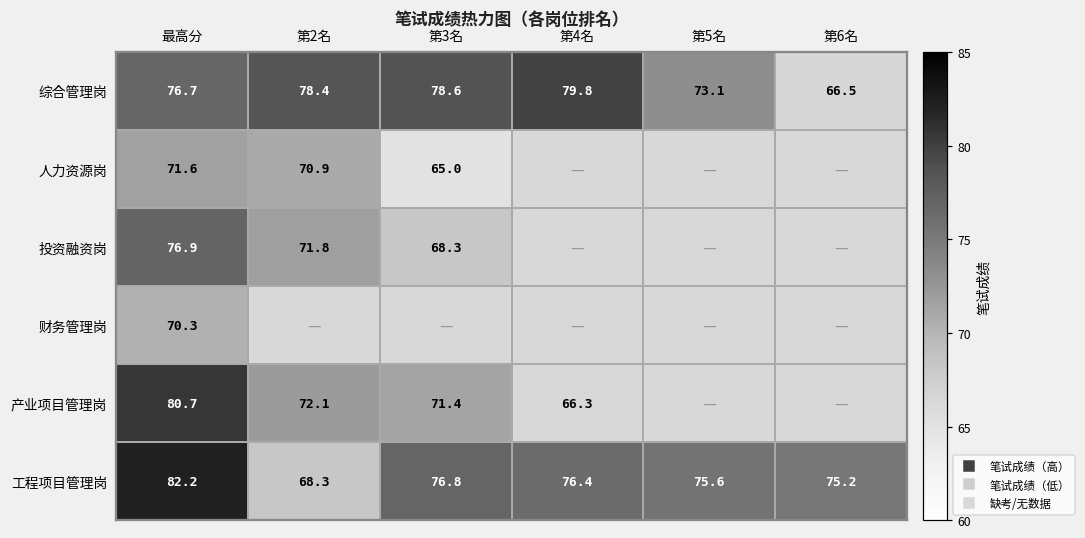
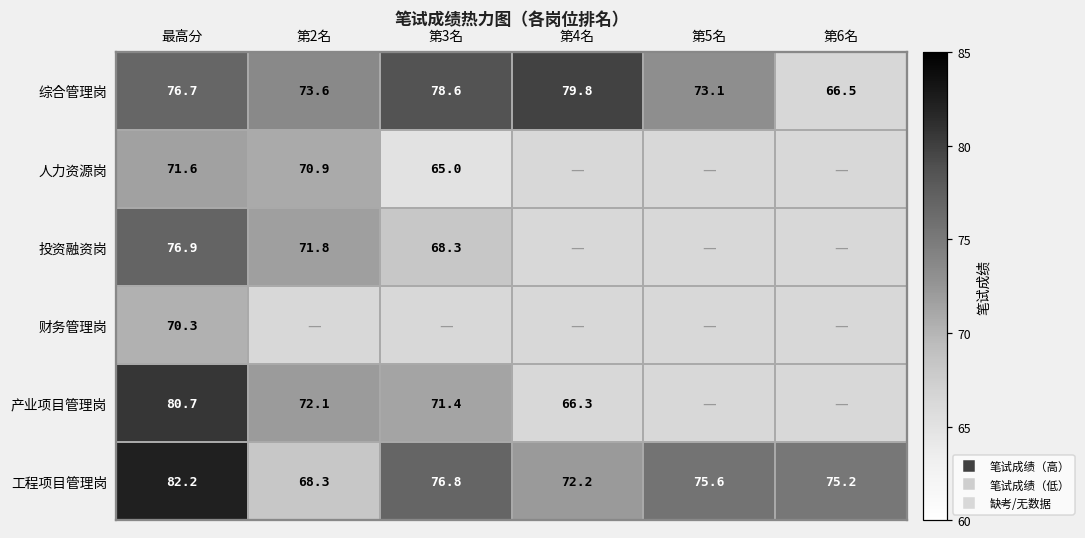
综合管理岗, 第2名: 78.4 -> 73.6
工程项目管理岗, 第4名: 76.4 -> 72.2
